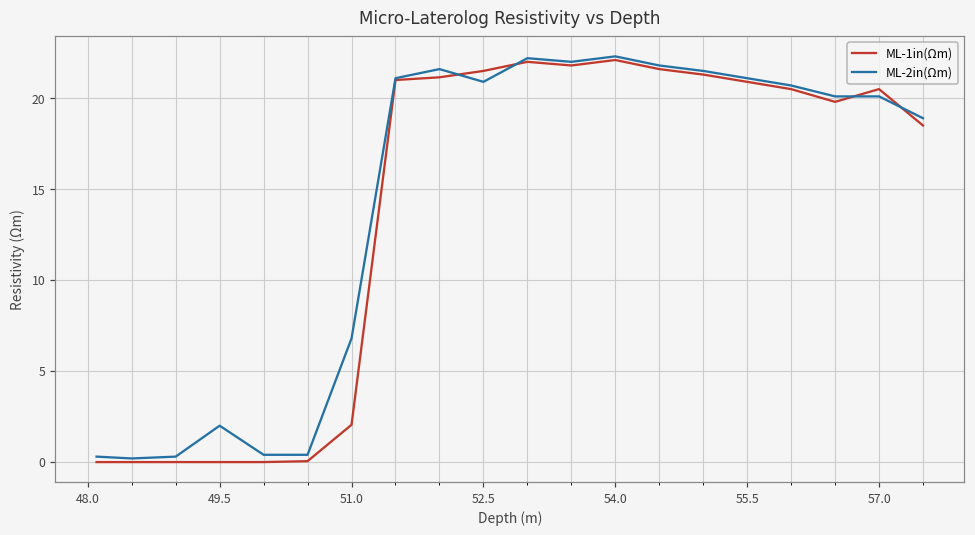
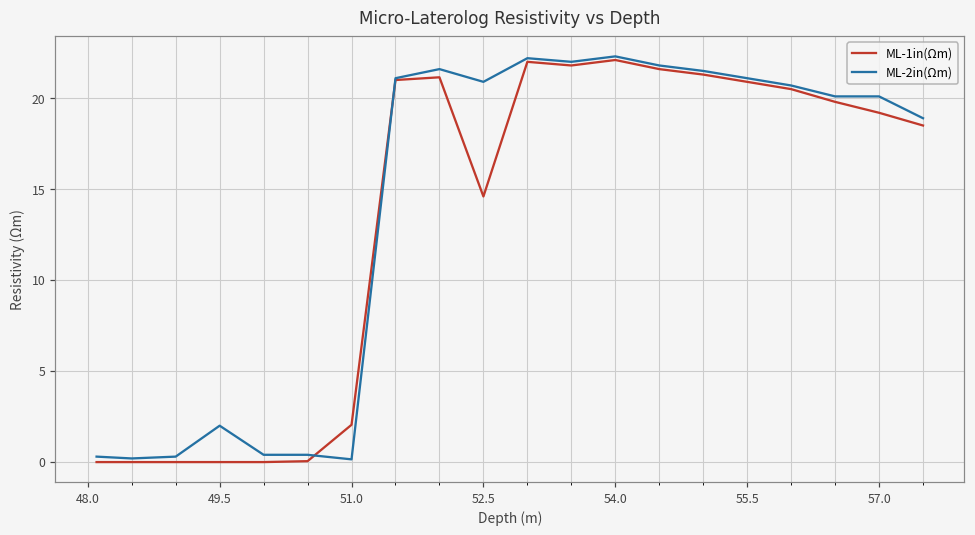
ML-2in(Ωm), 51.0: 6.8 -> 0.2
ML-1in(Ωm), 52.5: 21.5 -> 14.6
ML-1in(Ωm), 57.0: 20.5 -> 19.2
